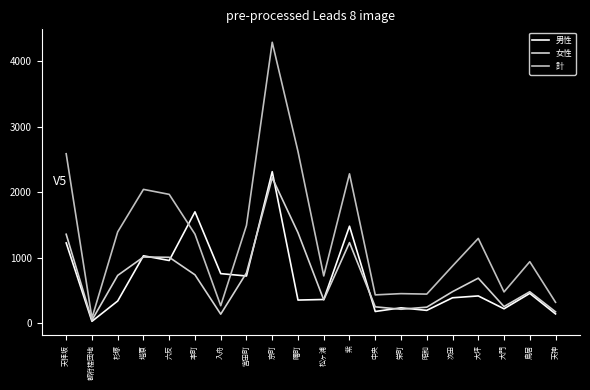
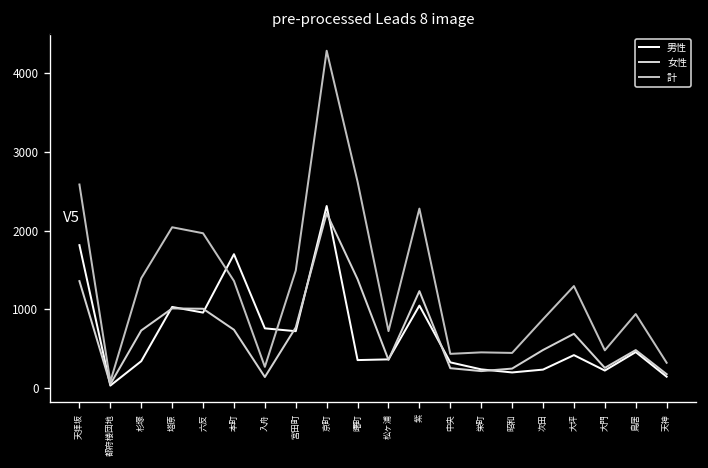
男性, 天拝坂: 1200 -> 1800
男性, 紫: 1500 -> 1000
男性, 中央: 200 -> 300
男性, 次田: 400 -> 200
